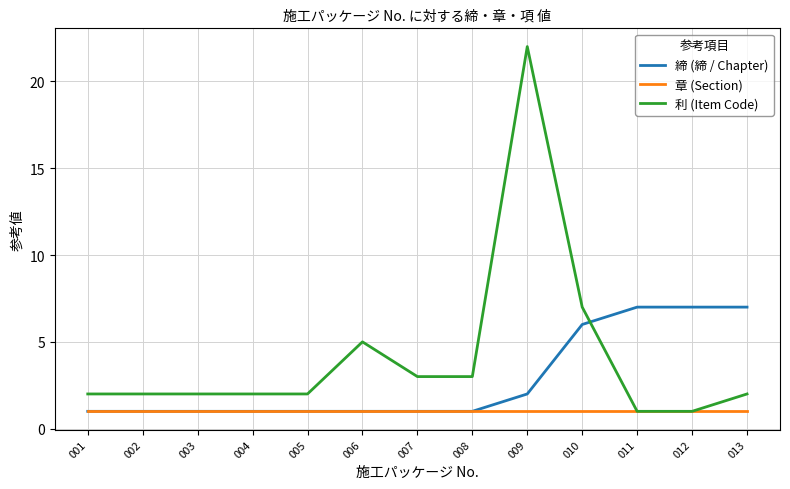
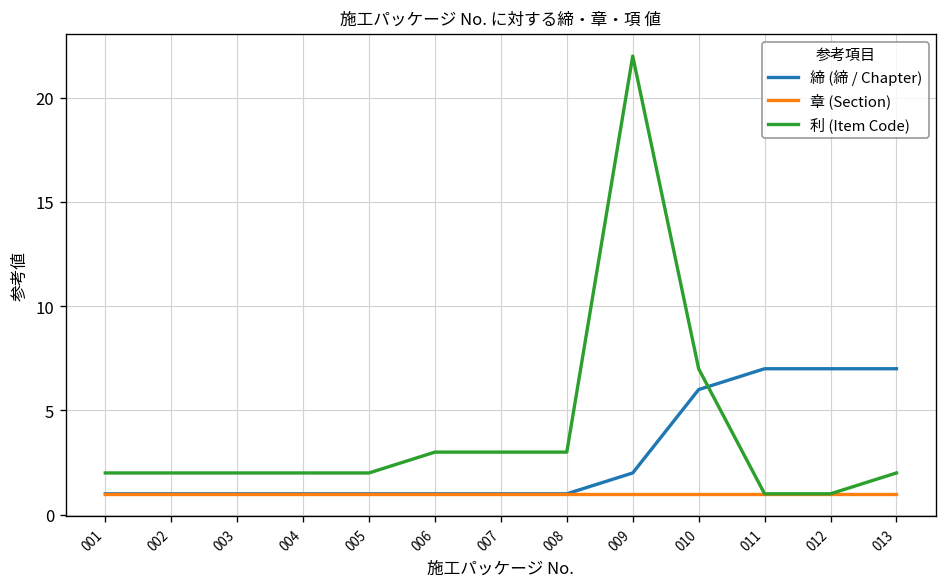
利 (Item Code), 006: 5 -> 3
